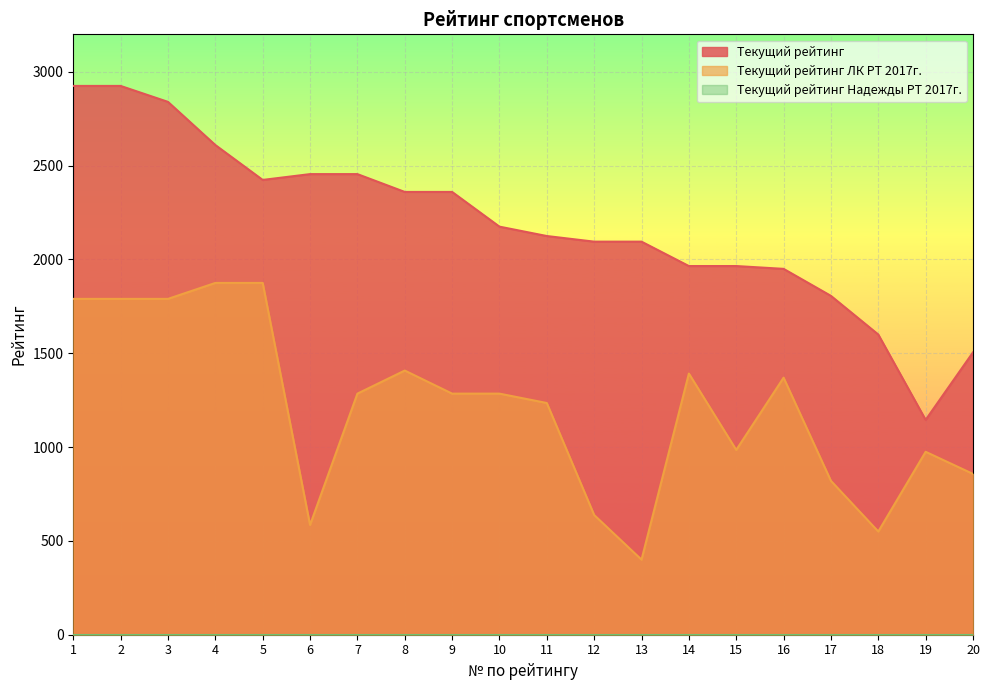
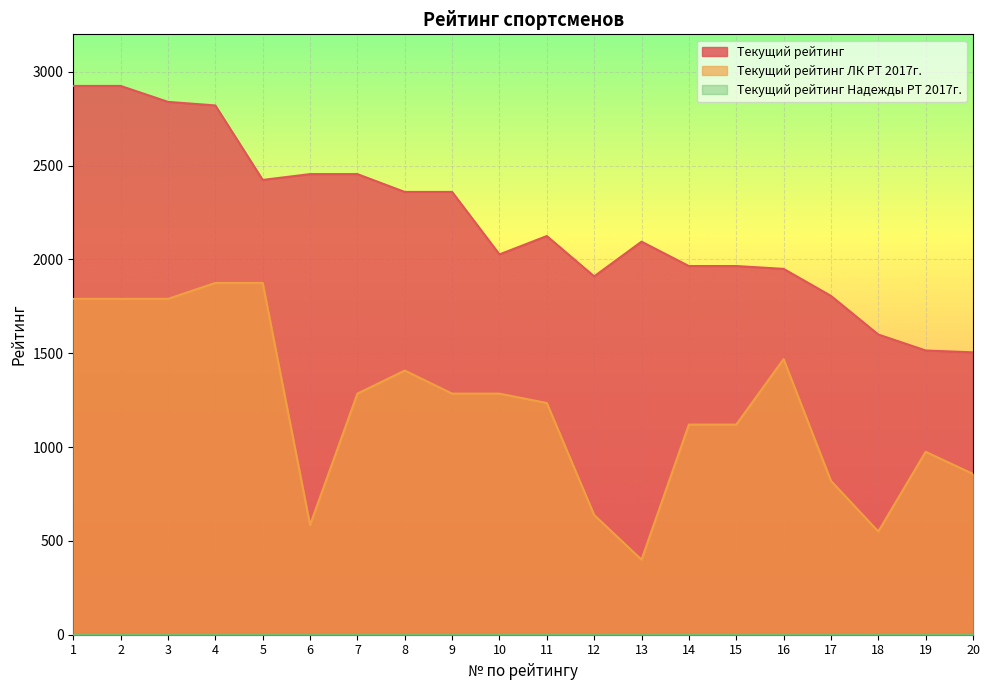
Текущий рейтинг, 4: 2610 -> 2820
Текущий рейтинг, 10: 2180 -> 2030
Текущий рейтинг, 12: 2100 -> 1910
Текущий рейтинг ЛК РТ 2017г., 14: 1390 -> 1120
Текущий рейтинг ЛК РТ 2017г., 15: 990 -> 1120
Текущий рейтинг ЛК РТ 2017г., 16: 1370 -> 1470
Текущий рейтинг, 19: 1150 -> 1520
